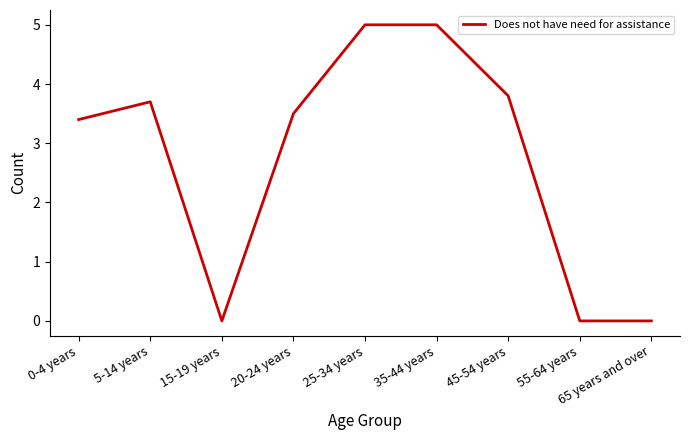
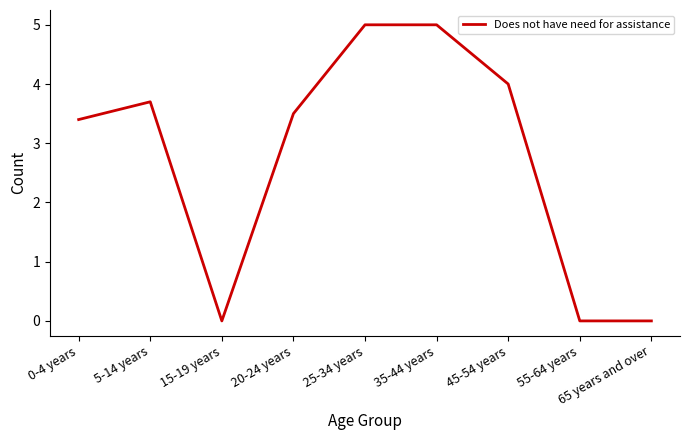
45-54 years: 3.8 -> 4.0
